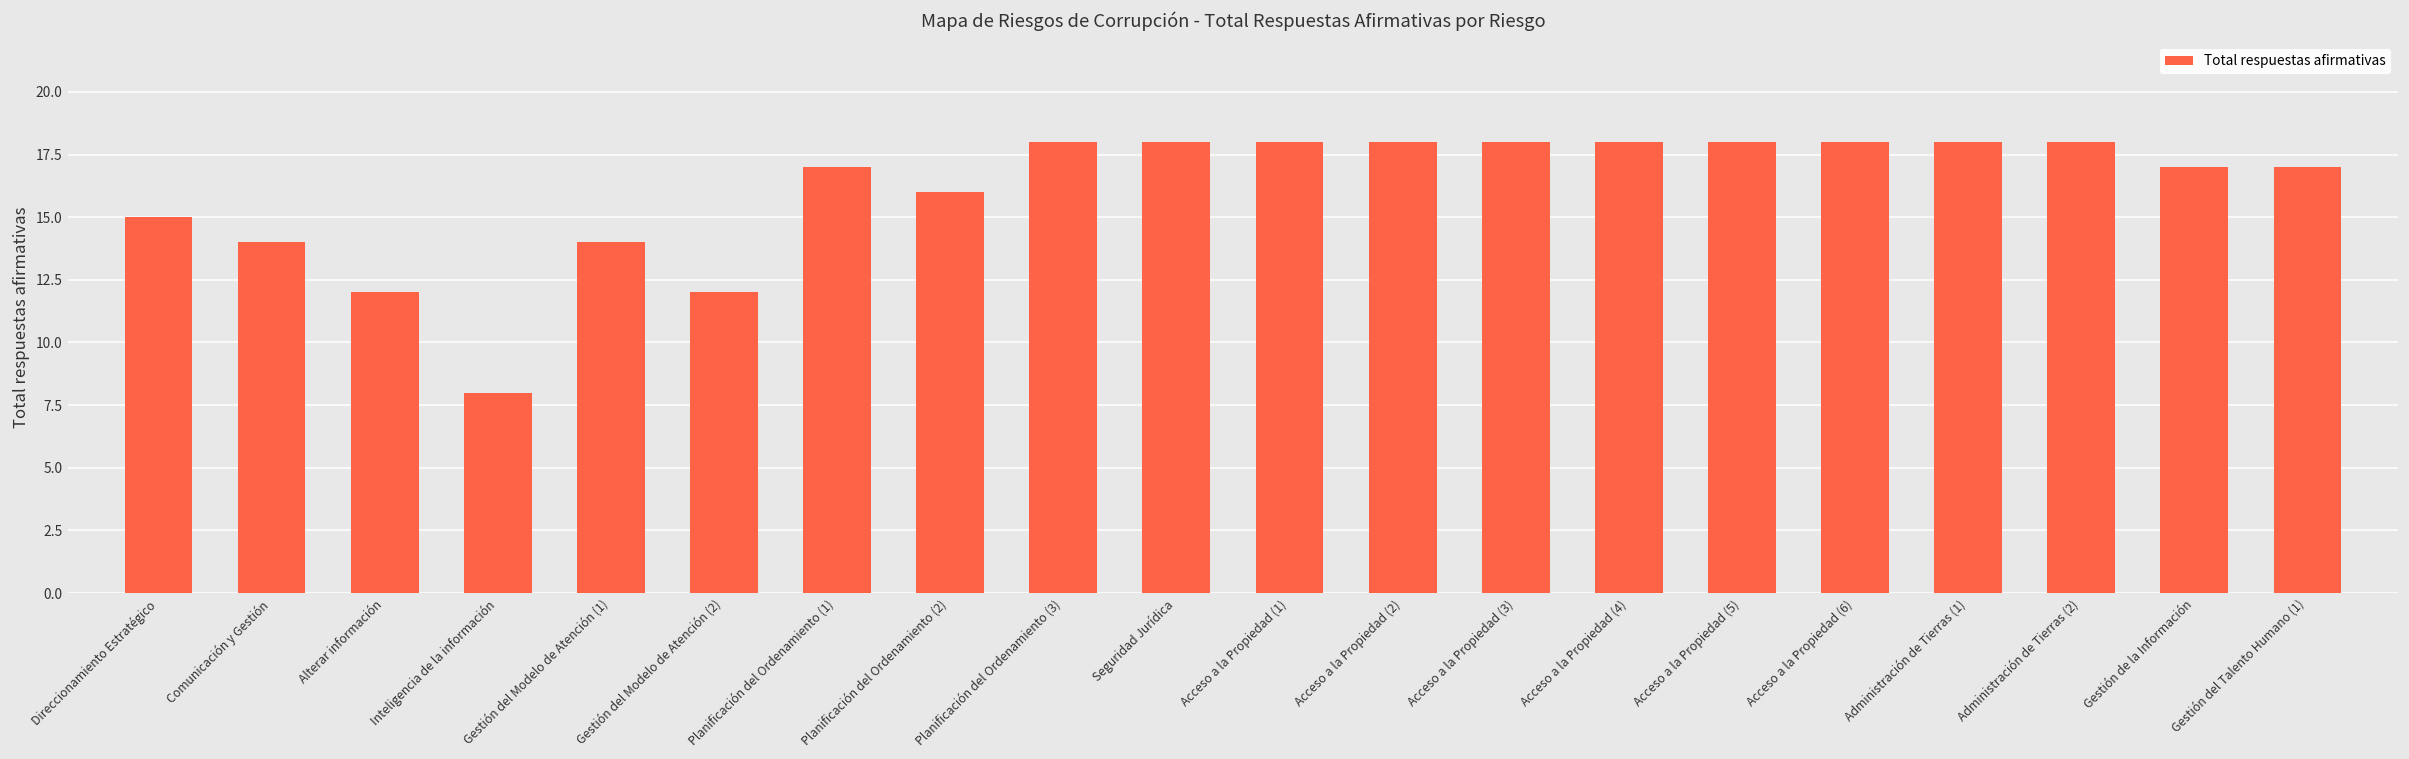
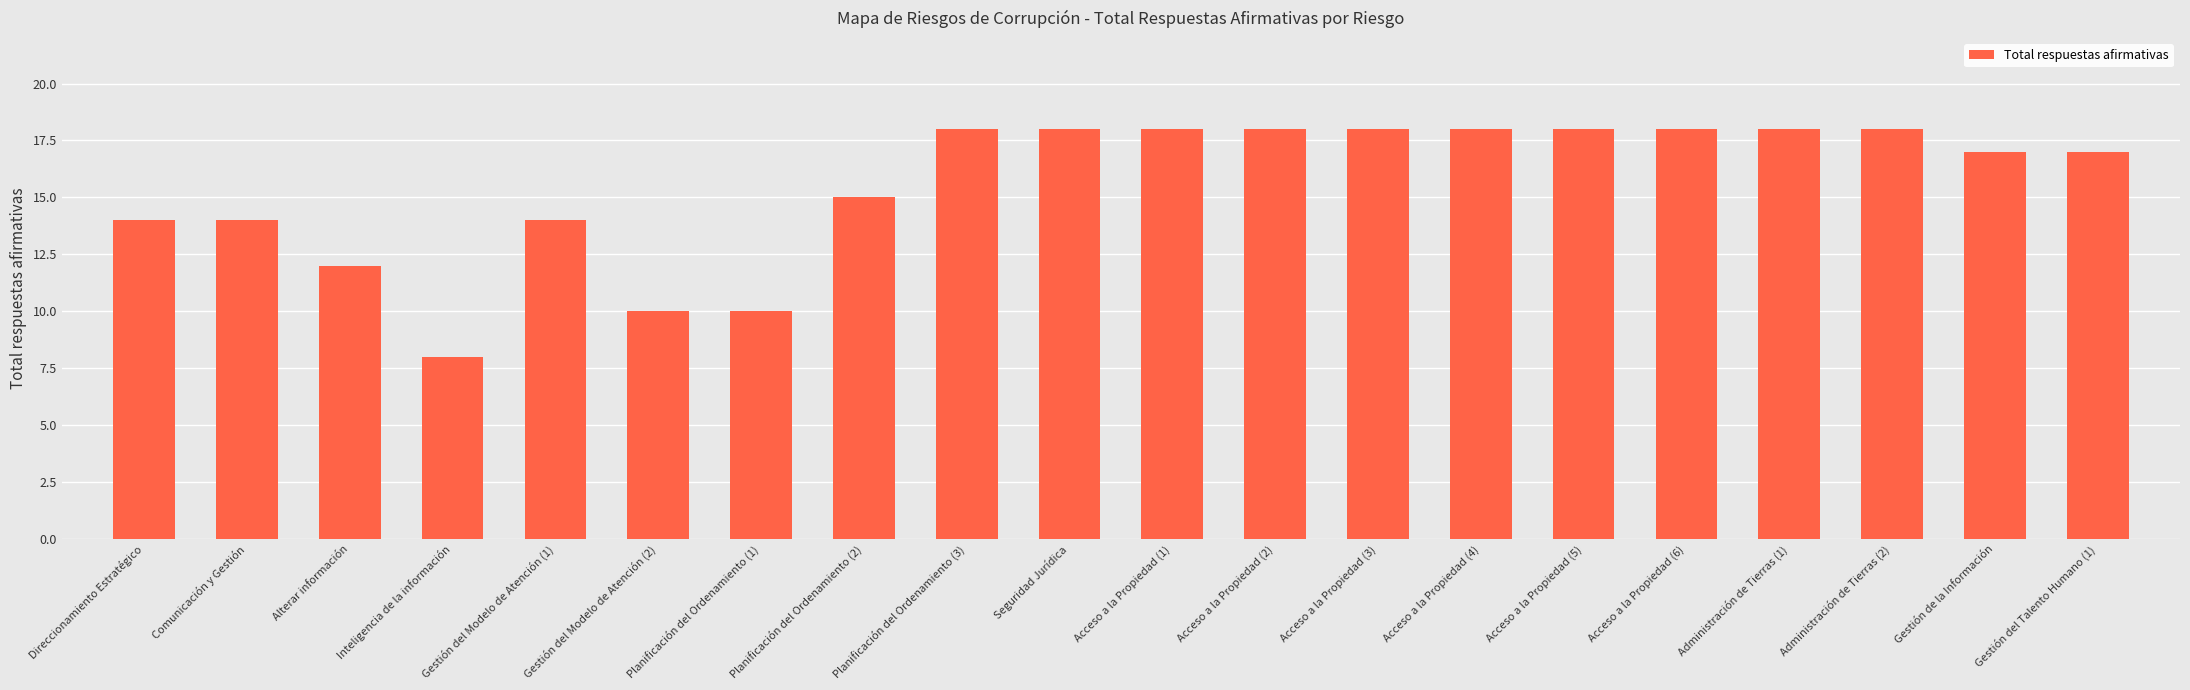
Direccionamiento Estratégico: 15 -> 14
Gestión del Modelo de Atención (2): 12 -> 10
Planificación del Ordenamiento (1): 17 -> 10
Planificación del Ordenamiento (2): 16 -> 15
